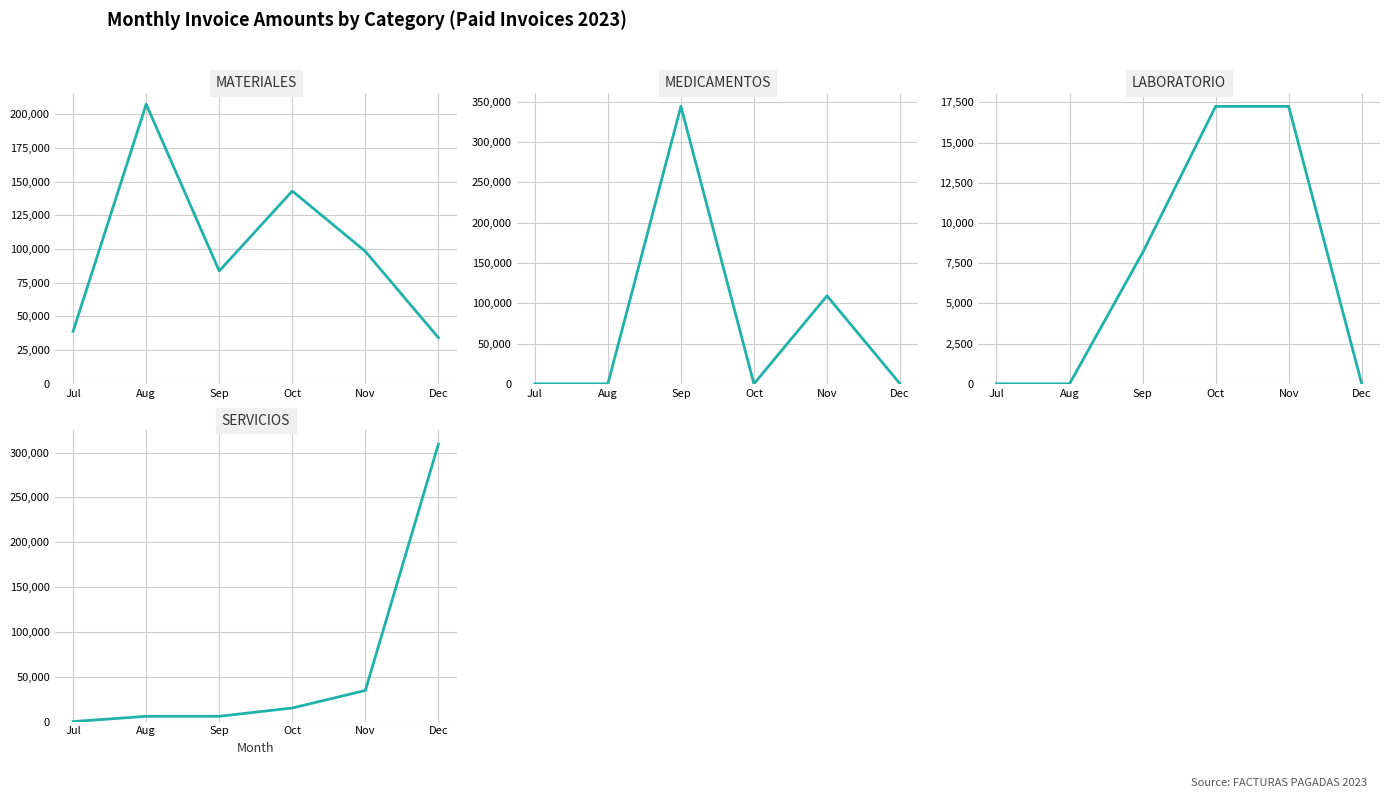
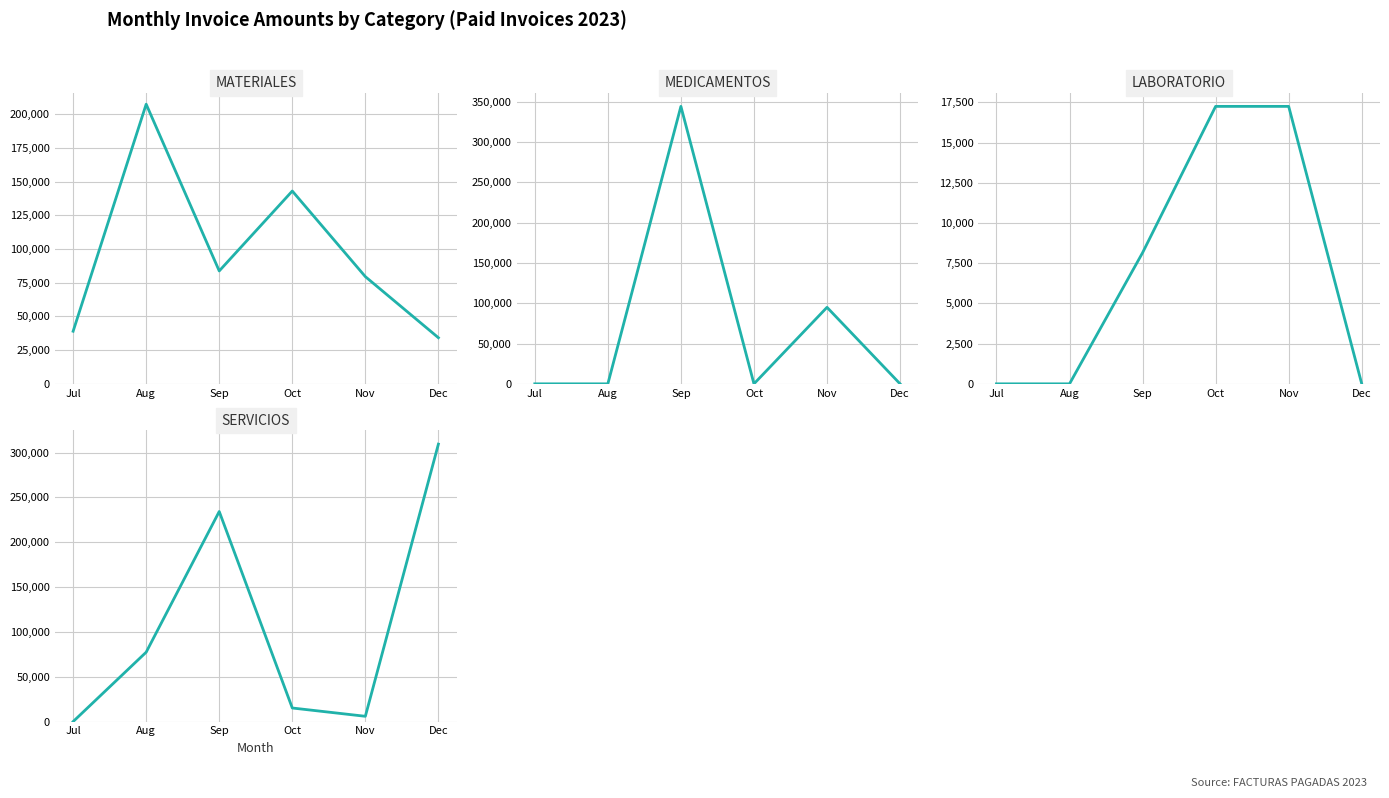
MATERIALES, Nov: 98,000 -> 80,000
MEDICAMENTOS, Nov: 110,000 -> 90,000
SERVICIOS, Aug: 10,000 -> 80,000
SERVICIOS, Sep: 10,000 -> 230,000
SERVICIOS, Nov: 30,000 -> 10,000
